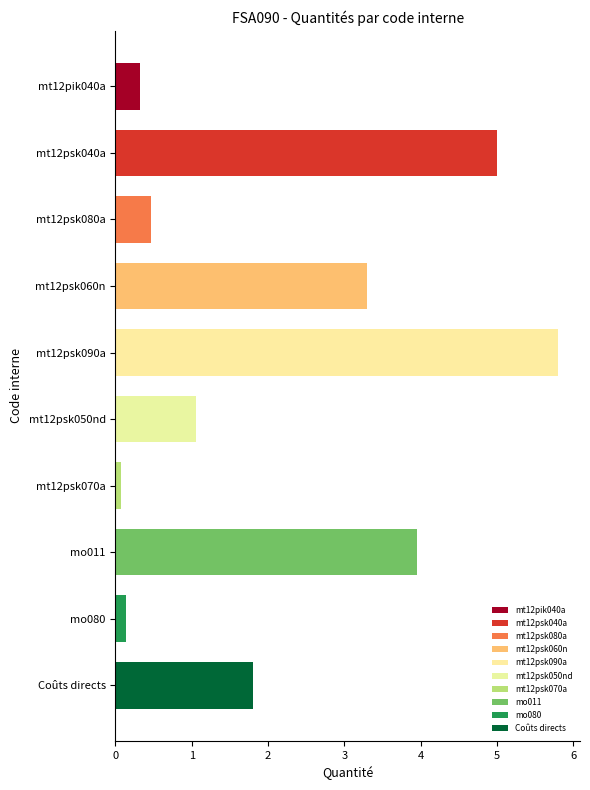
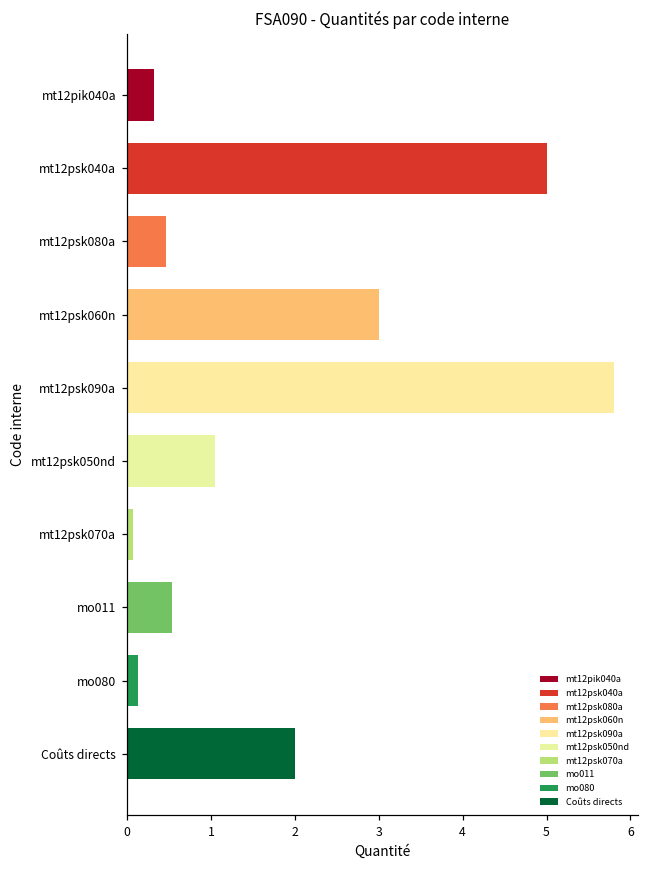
mt12psk060n: 3.3 -> 3.0
mo011: 4.0 -> 0.5
Coûts directs: 1.8 -> 2.0
